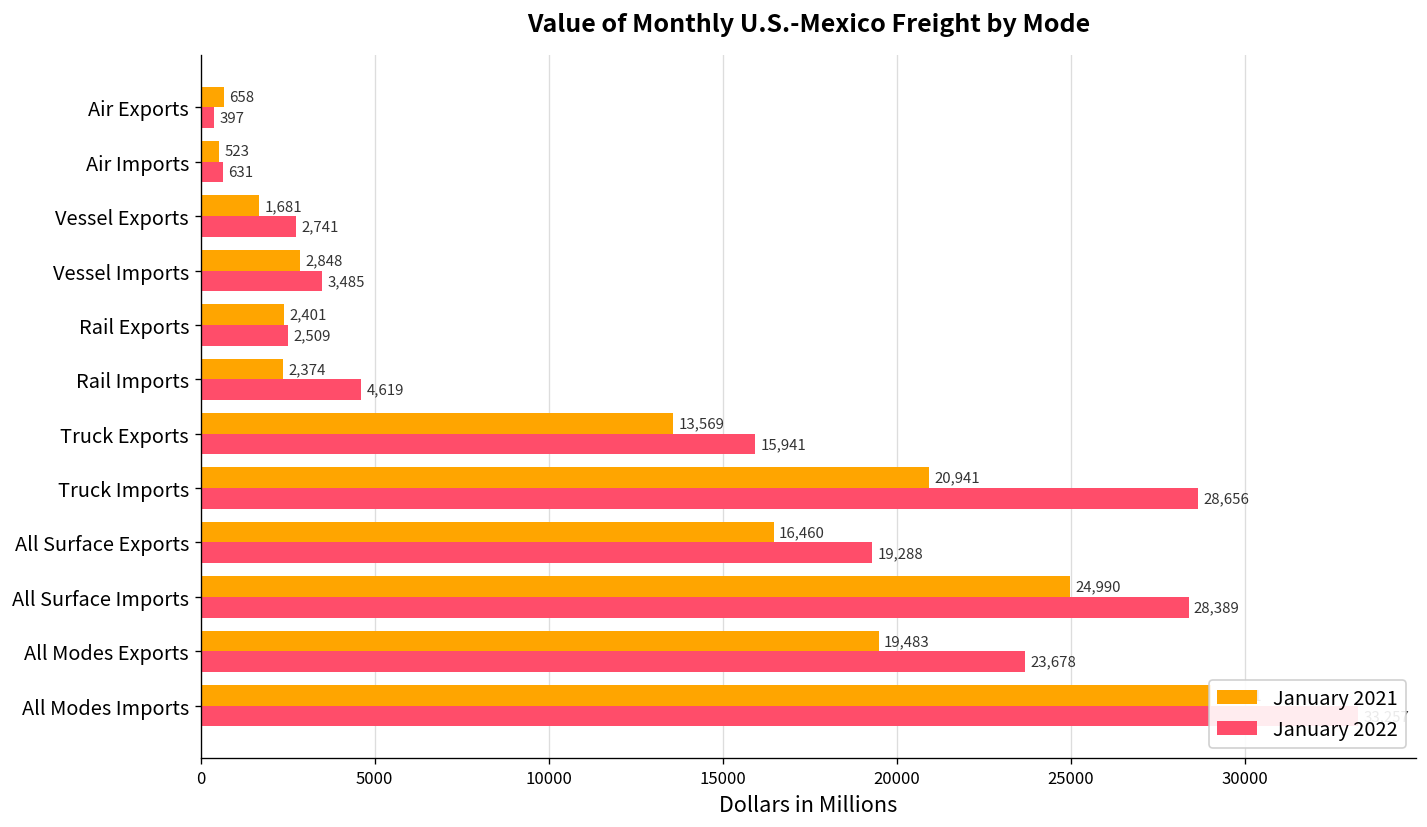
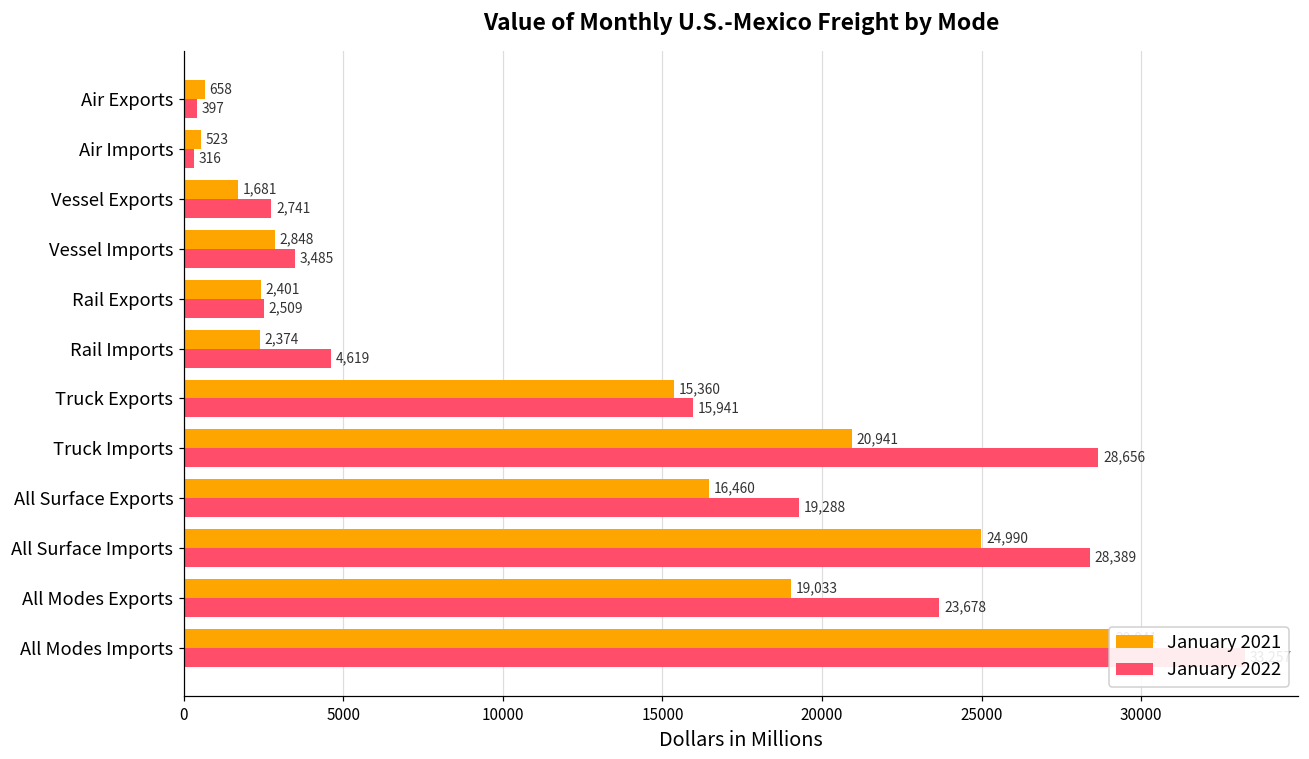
January 2022, Air Imports: 631 -> 316
January 2021, Truck Exports: 13,569 -> 15,360
January 2021, All Modes Exports: 19,483 -> 19,033
